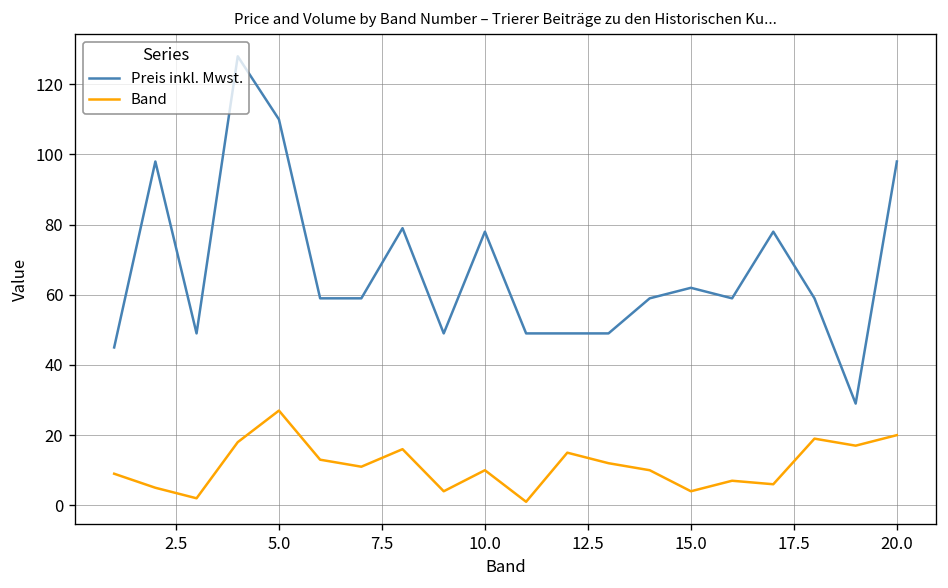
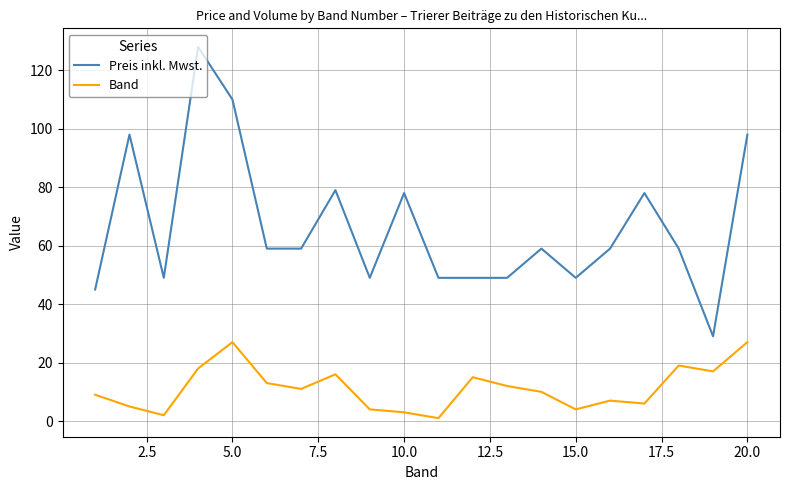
Band, 10.0: 10 -> 3
Preis inkl. Mwst., 15.0: 62 -> 49
Band, 20.0: 20 -> 27
